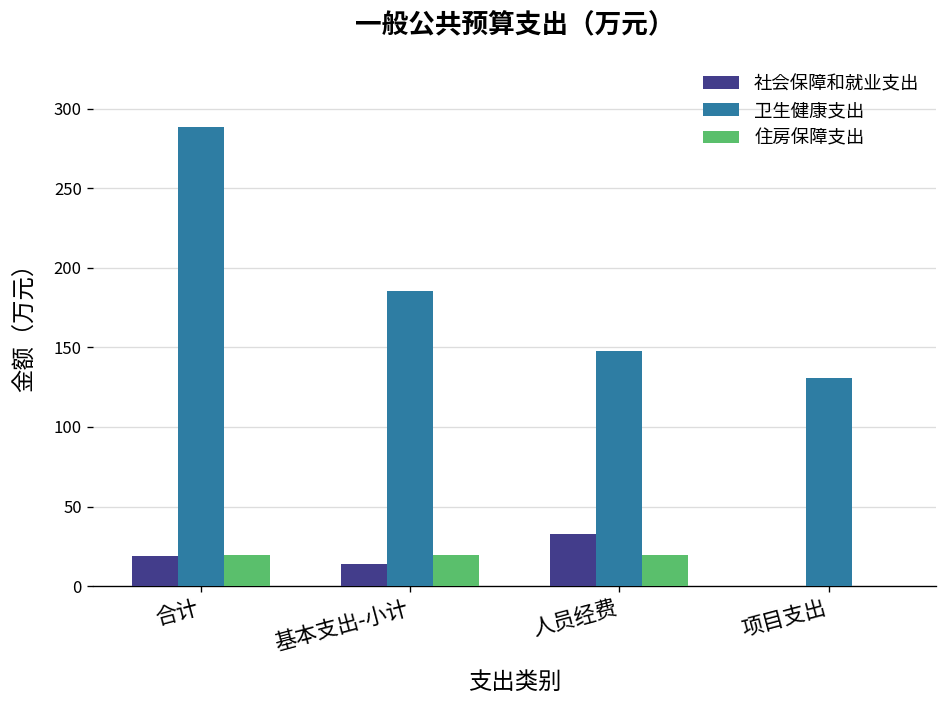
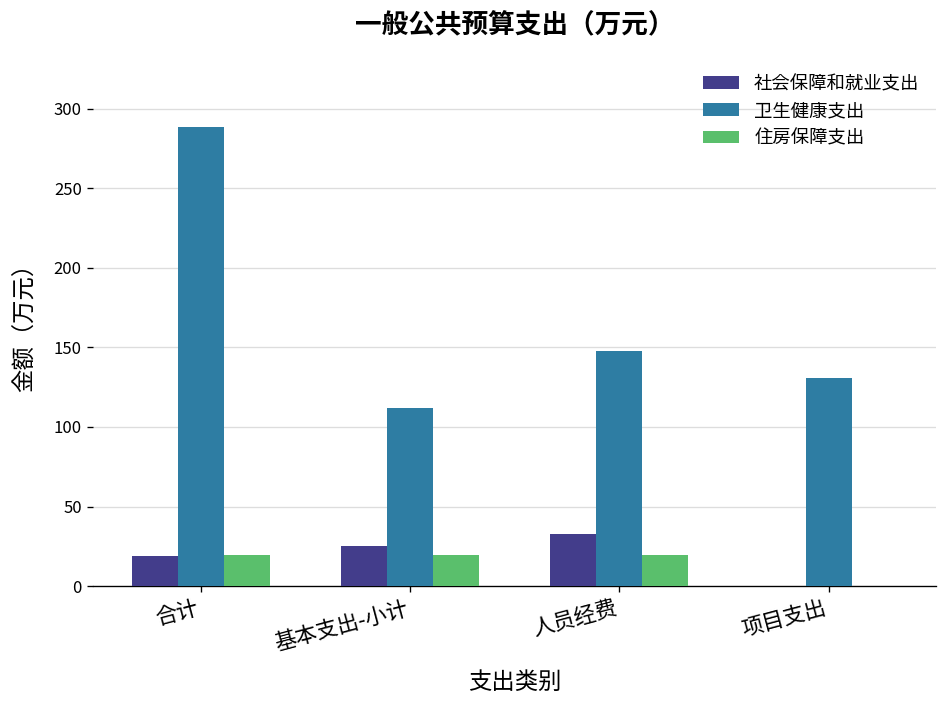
社会保障和就业支出, 基本支出-小计: 14 -> 25
卫生健康支出, 基本支出-小计: 185 -> 112
